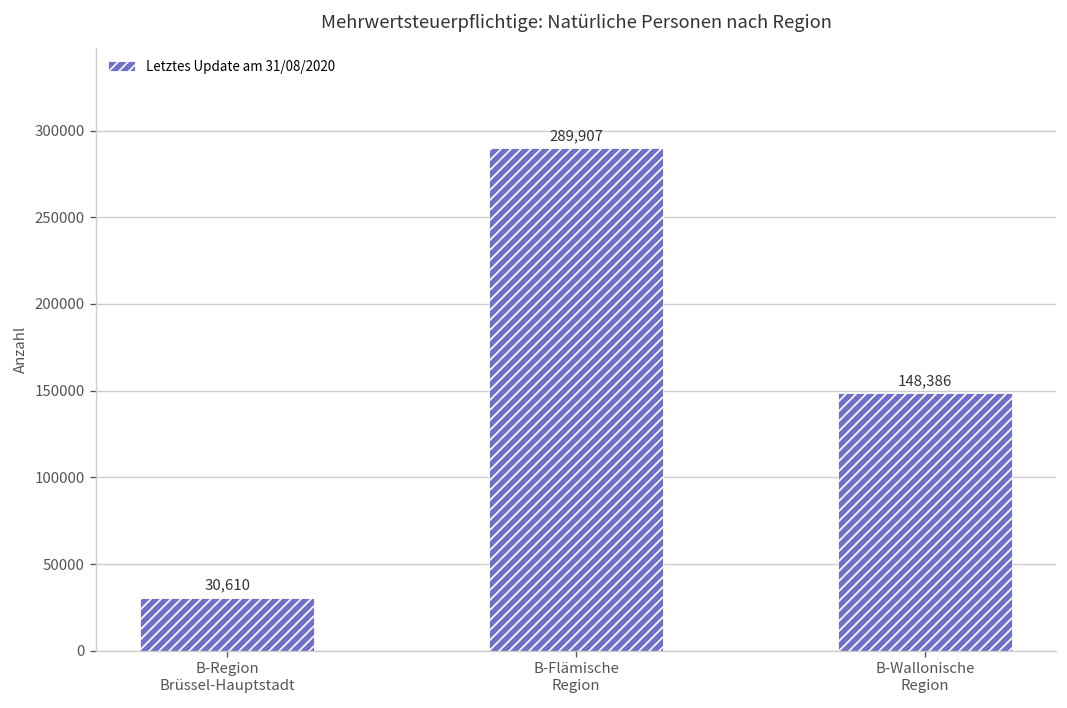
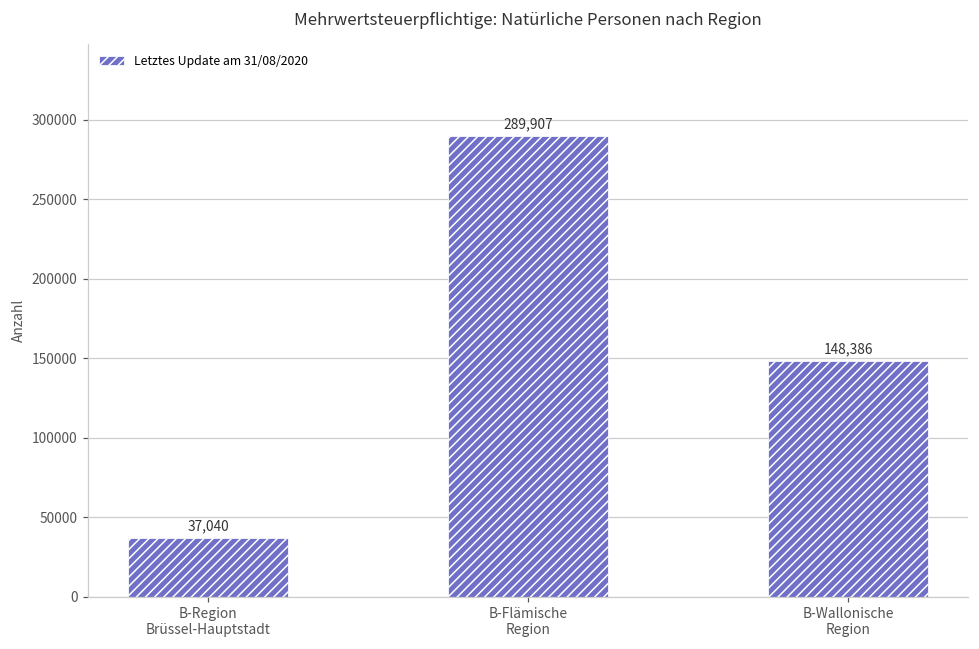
B-Region Brüssel-Hauptstadt: 30,610 -> 37,040
